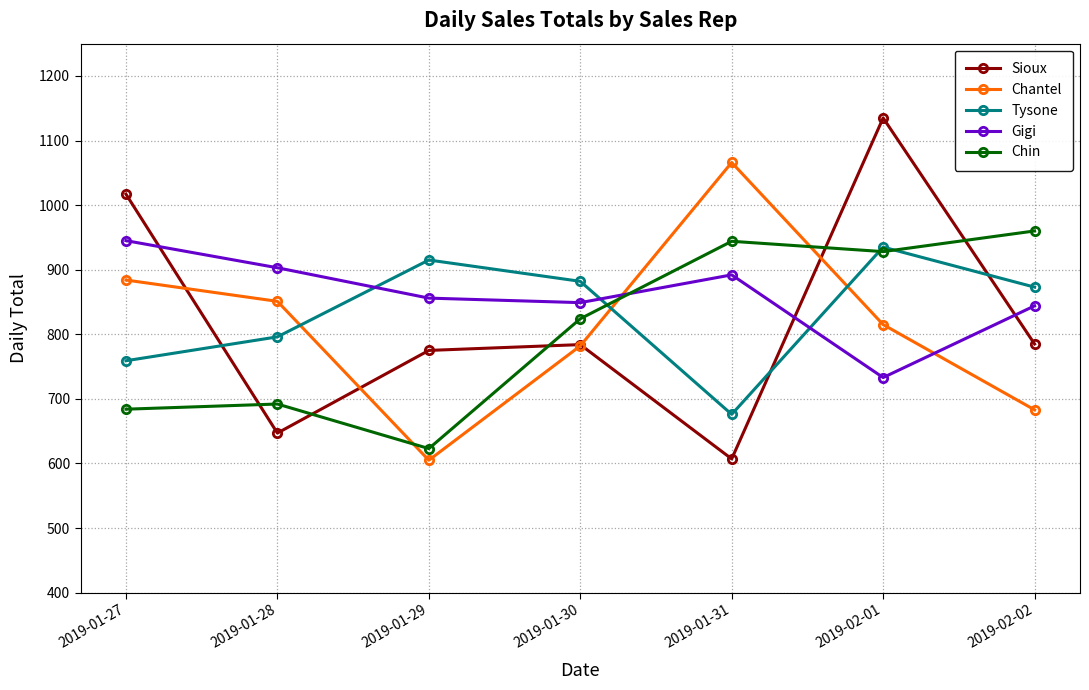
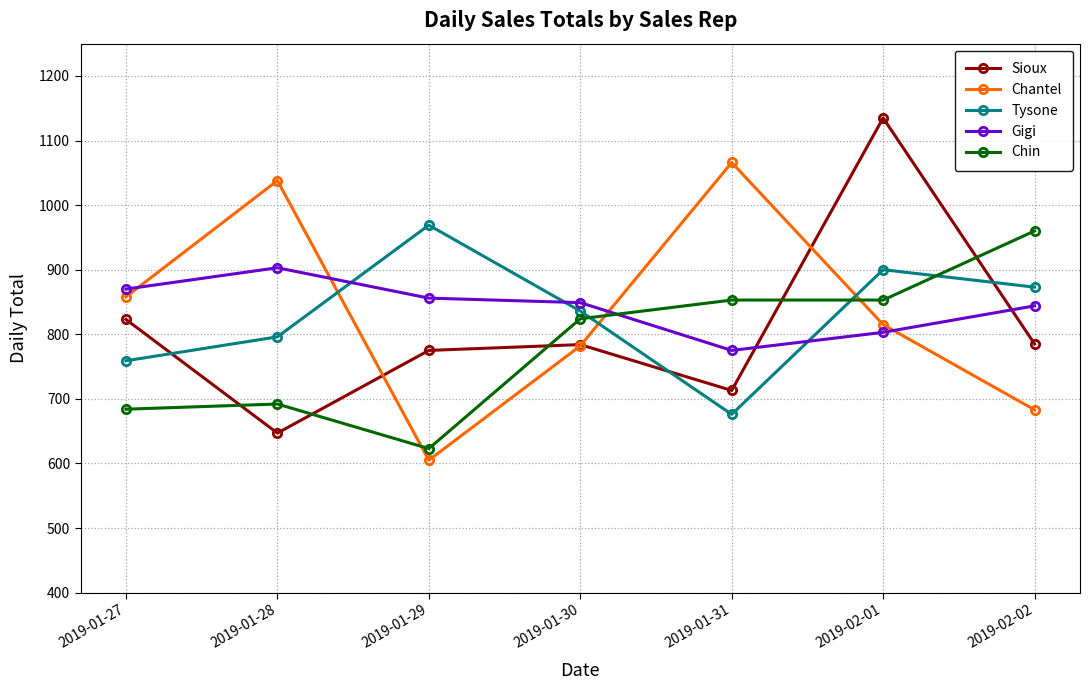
Sioux, 2019-01-27: 1020 -> 820
Chantel, 2019-01-27: 880 -> 860
Gigi, 2019-01-27: 950 -> 870
Chantel, 2019-01-28: 850 -> 1040
Tysone, 2019-01-29: 920 -> 970
Tysone, 2019-01-30: 880 -> 840
Sioux, 2019-01-31: 610 -> 710
Gigi, 2019-01-31: 890 -> 780
Chin, 2019-01-31: 940 -> 850
Tysone, 2019-02-01: 940 -> 900
Gigi, 2019-02-01: 730 -> 800
Chin, 2019-02-01: 930 -> 850
